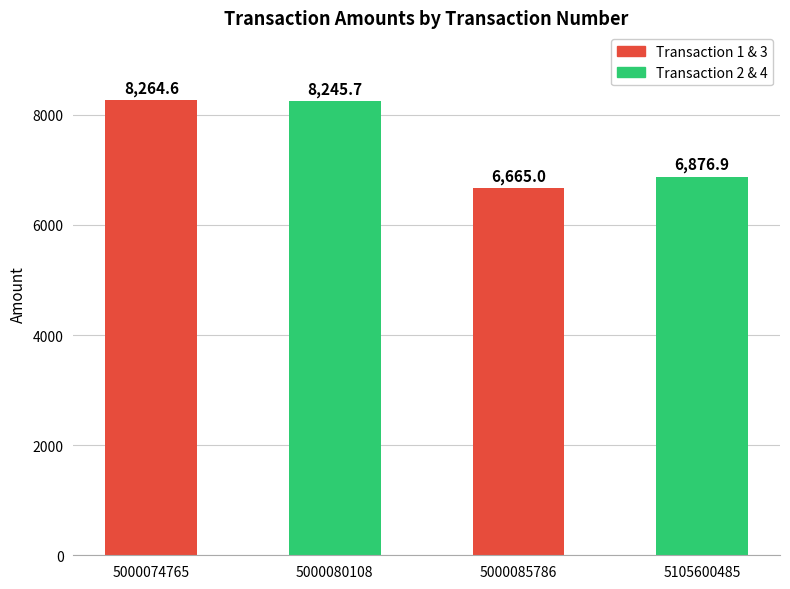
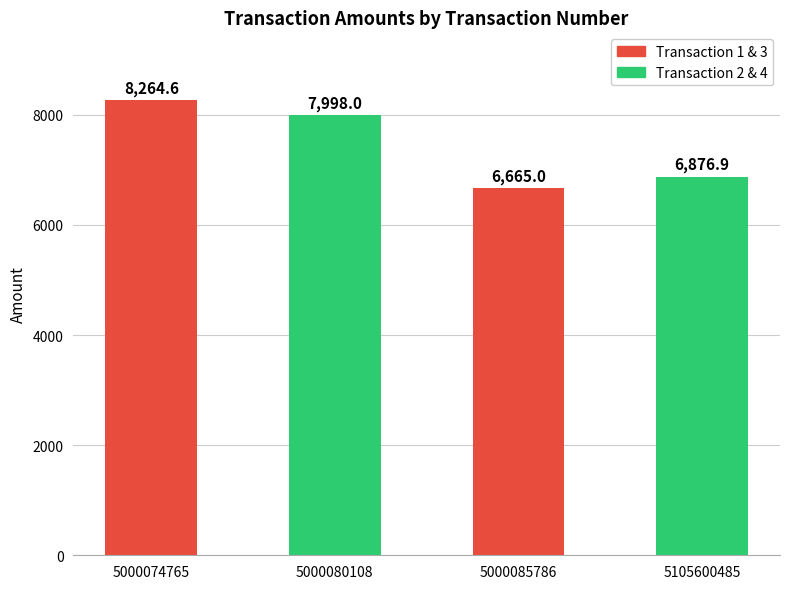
5000080108: 8,245.7 -> 7,998.0
